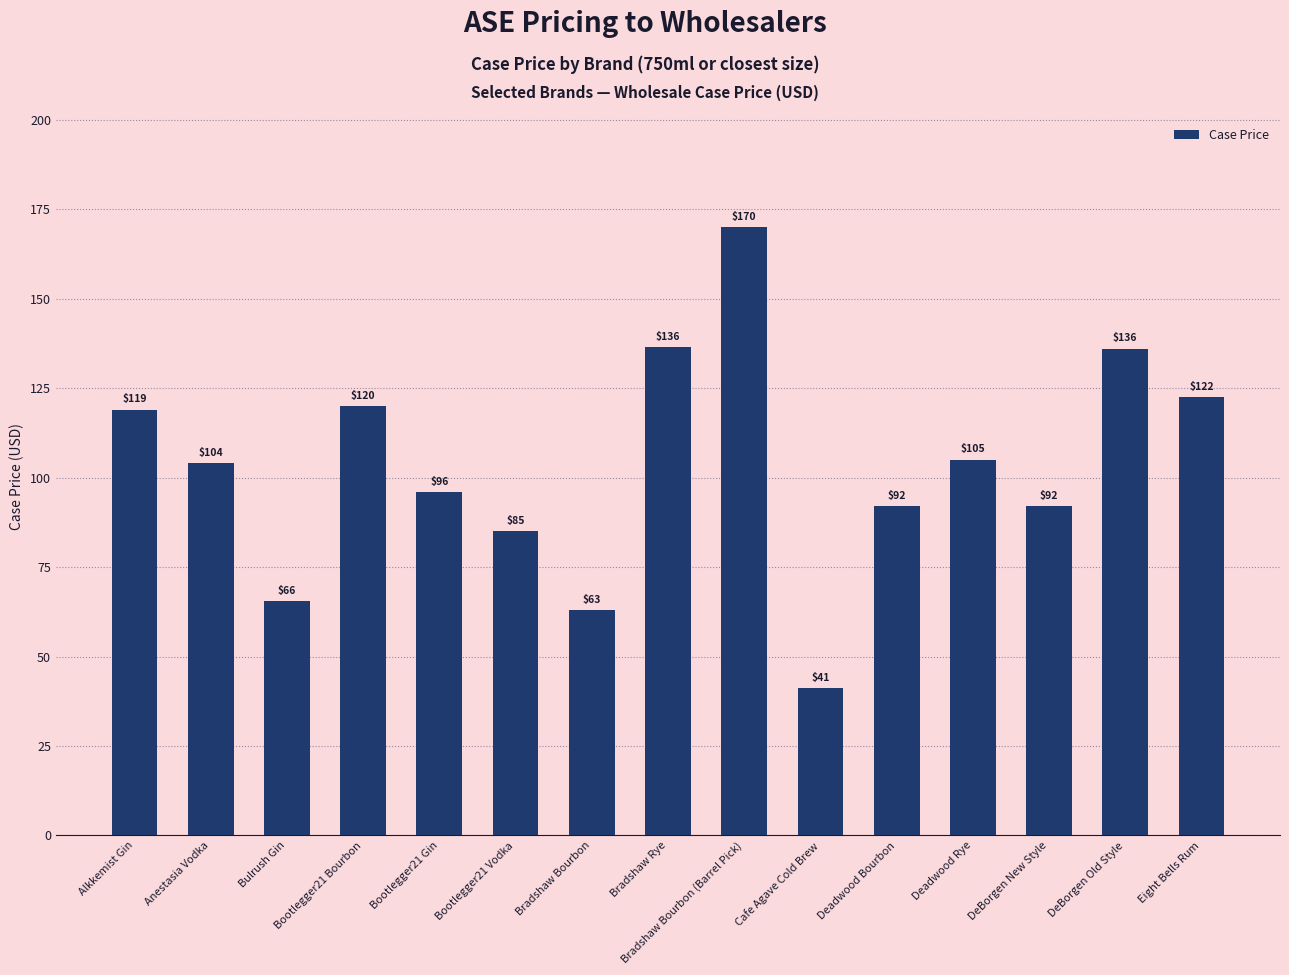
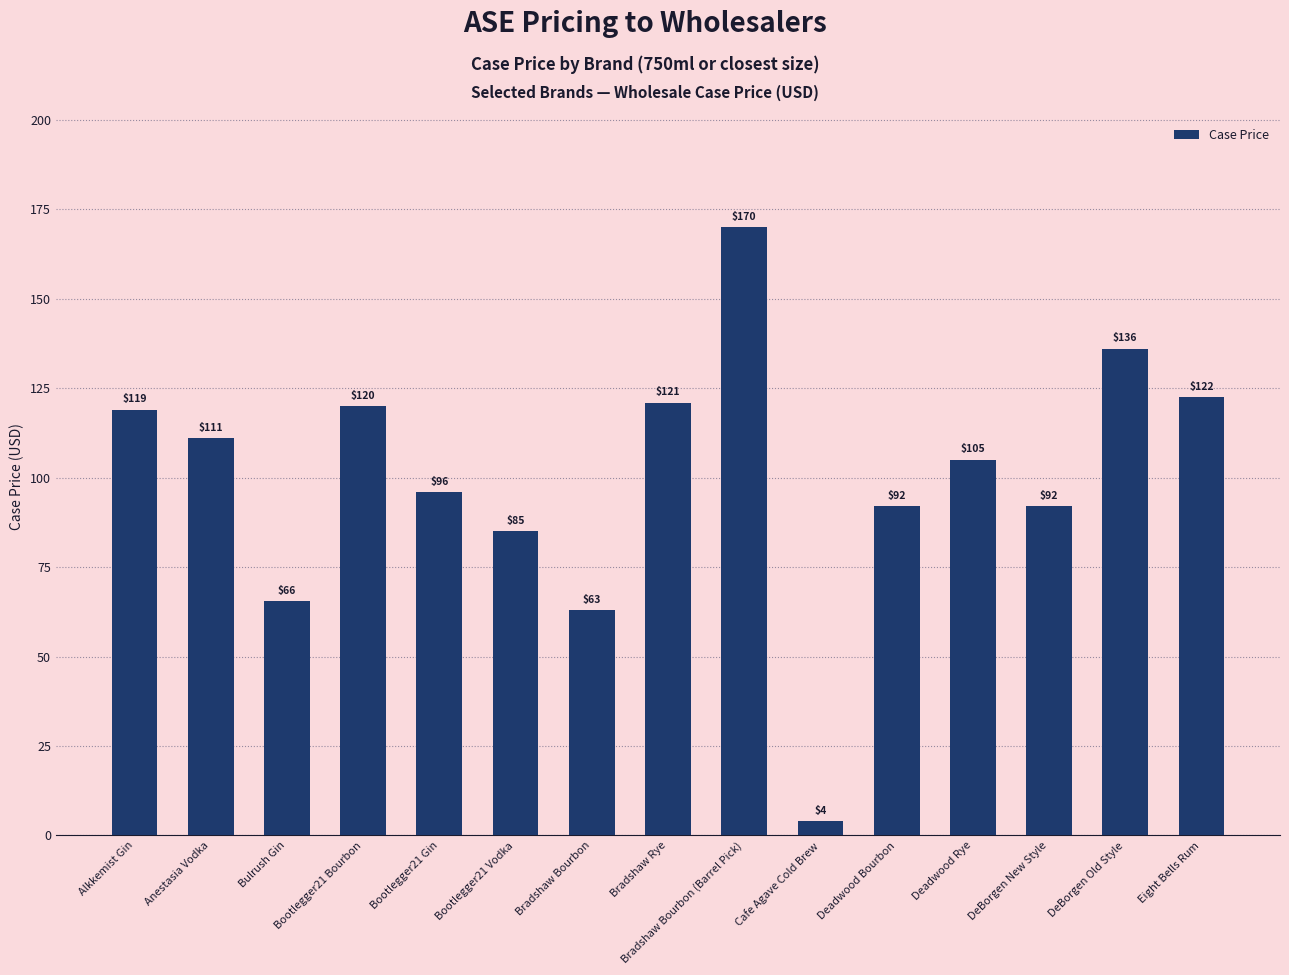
Anestasia Vodka: $104 -> $111
Bradshaw Rye: $136 -> $121
Cafe Agave Cold Brew: $41 -> $4
